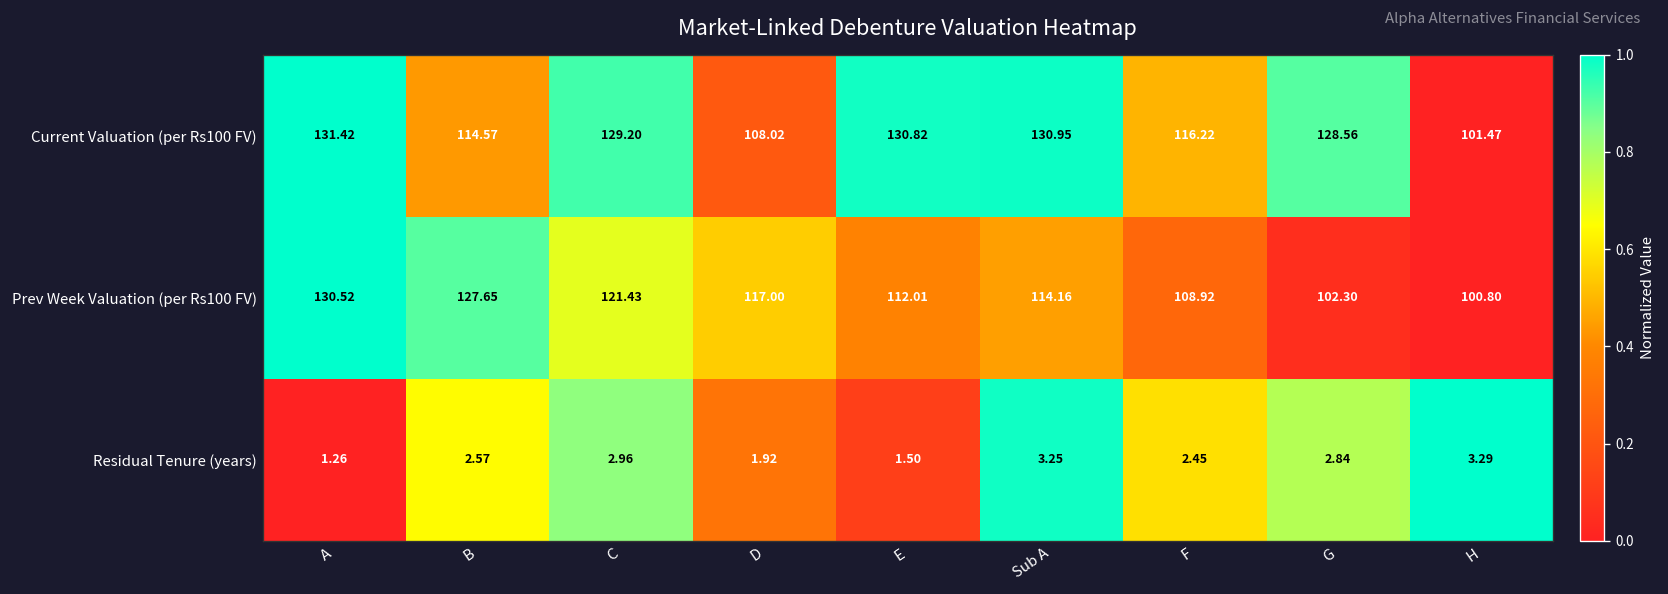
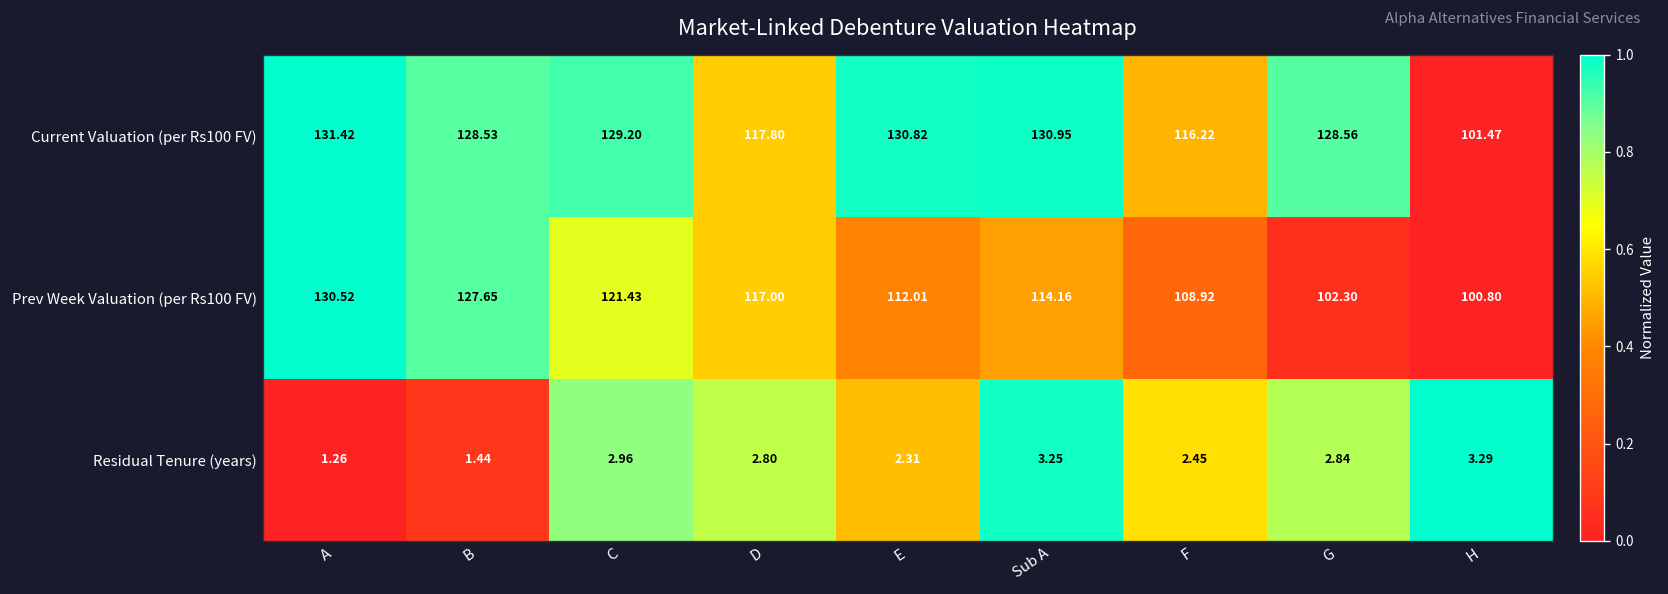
Current Valuation (per Rs100 FV), B: 114.57 -> 128.53
Current Valuation (per Rs100 FV), D: 108.02 -> 117.80
Residual Tenure (years), B: 2.57 -> 1.44
Residual Tenure (years), D: 1.92 -> 2.80
Residual Tenure (years), E: 1.50 -> 2.31
